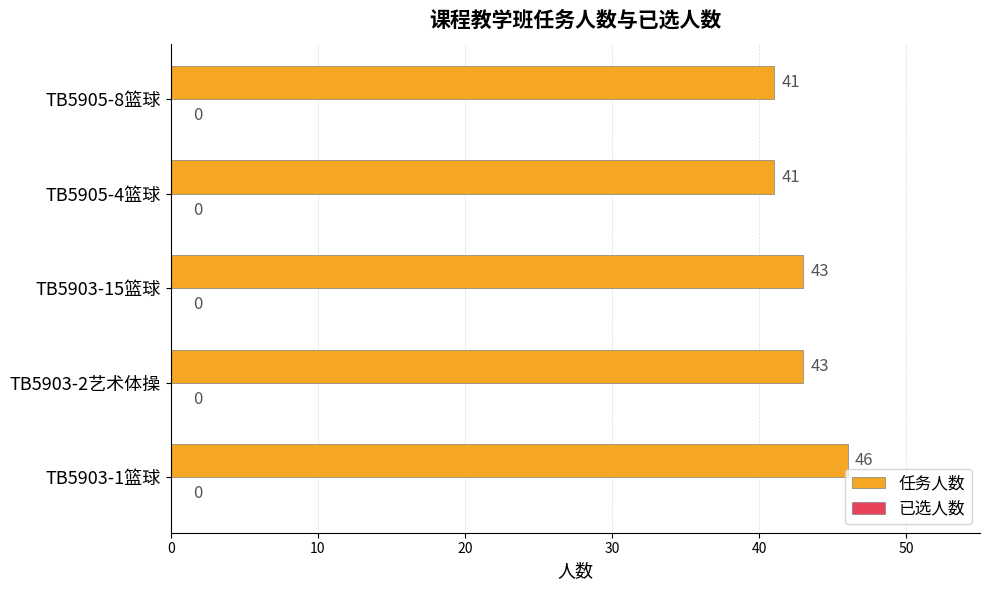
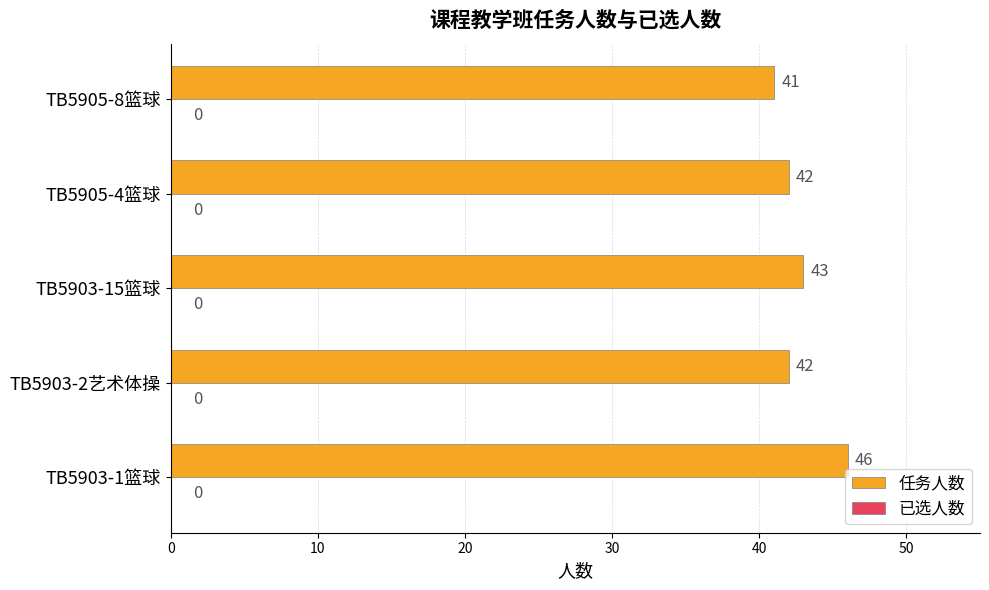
任务人数, TB5905-4篮球: 41 -> 42
任务人数, TB5903-2艺术体操: 43 -> 42
